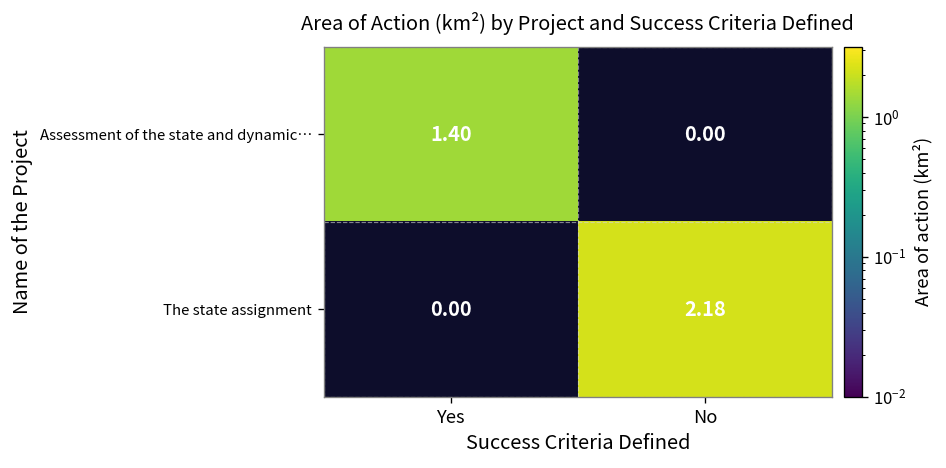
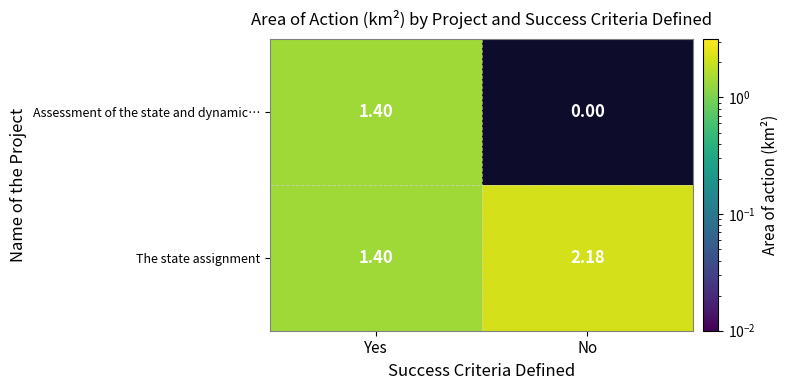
The state assignment, Yes: 0.00 -> 1.40
